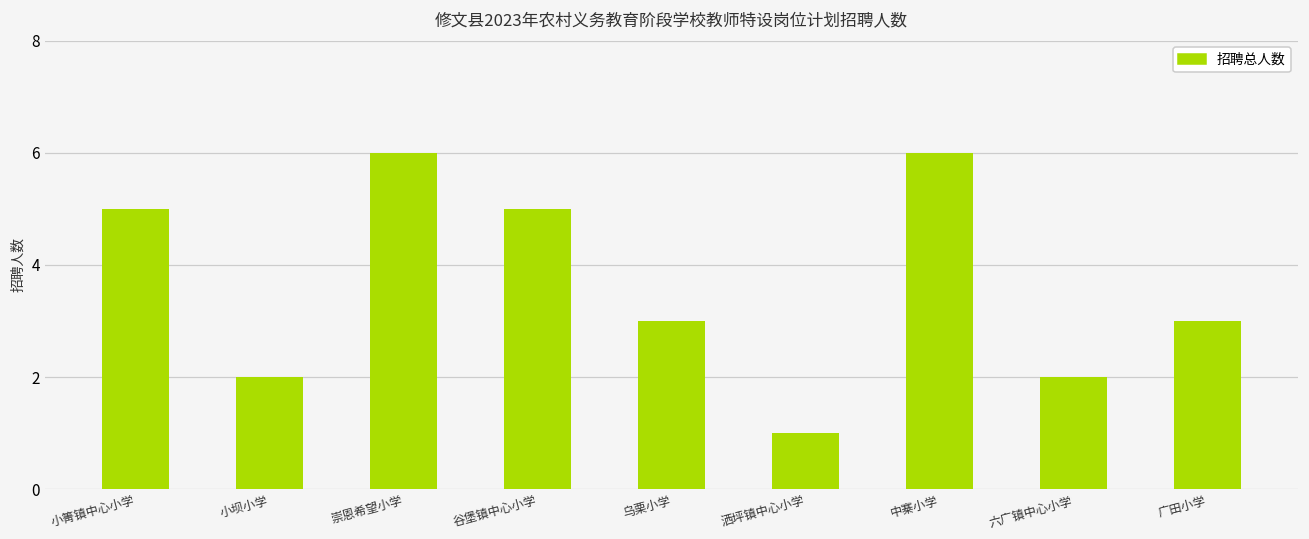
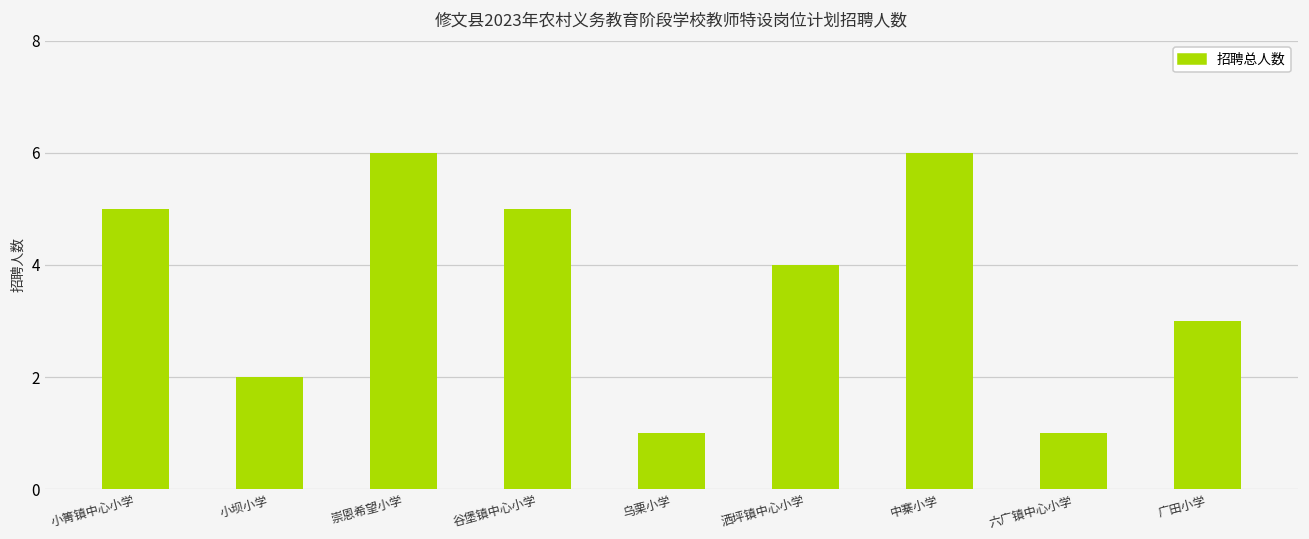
乌栗小学: 3 -> 1
洒坪镇中心小学: 1 -> 4
六广镇中心小学: 2 -> 1
